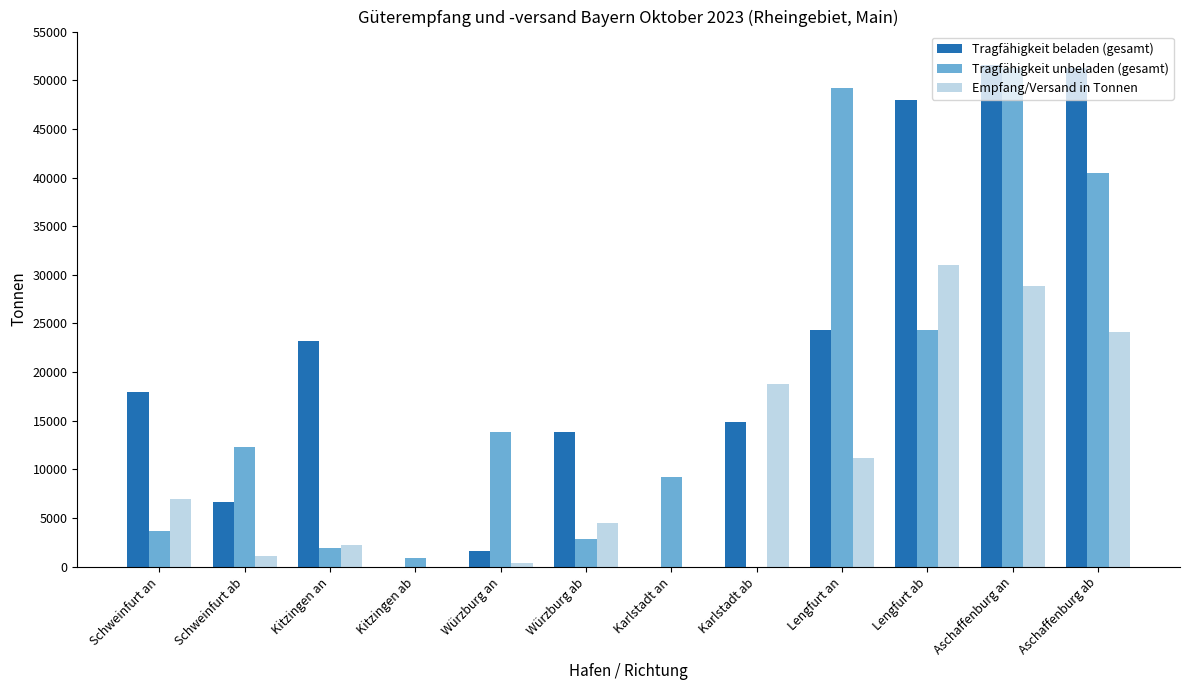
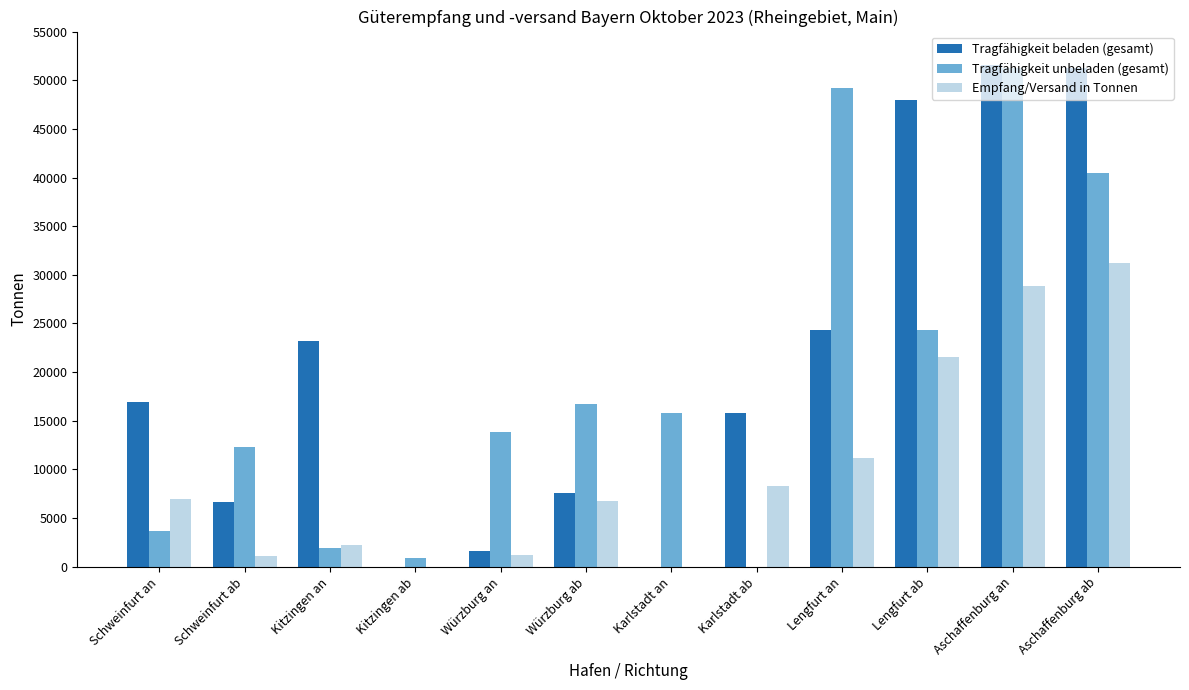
Tragfähigkeit beladen (gesamt), Schweinfurt an: 18000 -> 17000
Empfang/Versand in Tonnen, Würzburg an: 0 -> 1000
Tragfähigkeit beladen (gesamt), Würzburg ab: 14000 -> 8000
Tragfähigkeit unbeladen (gesamt), Würzburg ab: 3000 -> 17000
Empfang/Versand in Tonnen, Würzburg ab: 5000 -> 7000
Tragfähigkeit unbeladen (gesamt), Karlstadt an: 9000 -> 16000
Tragfähigkeit beladen (gesamt), Karlstadt ab: 15000 -> 16000
Empfang/Versand in Tonnen, Karlstadt ab: 19000 -> 8000
Empfang/Versand in Tonnen, Lengfurt ab: 31000 -> 22000
Empfang/Versand in Tonnen, Aschaffenburg ab: 24000 -> 31000
